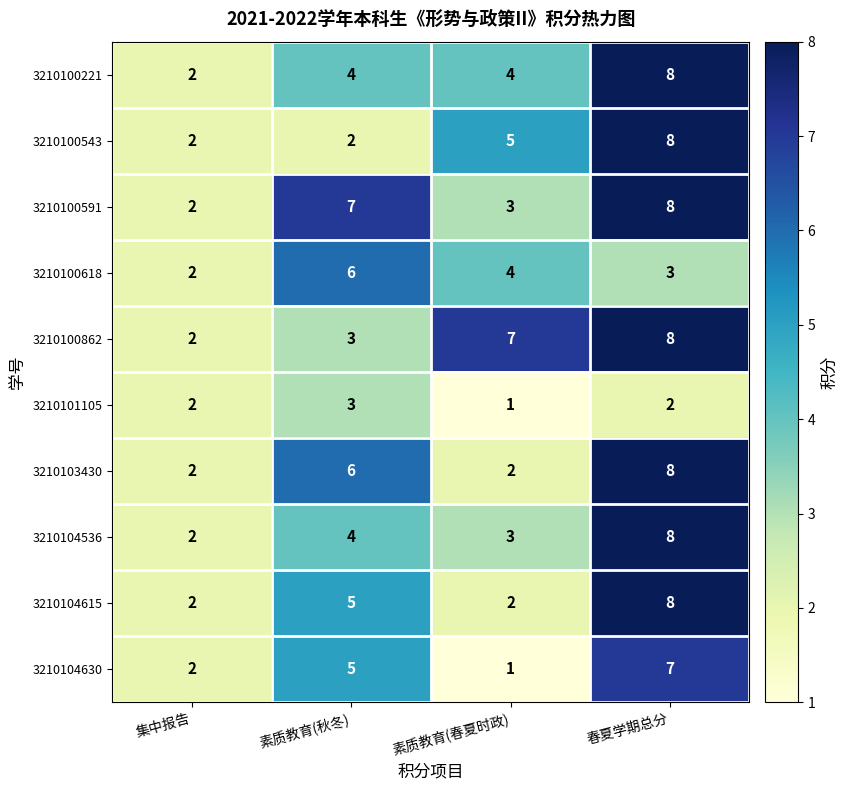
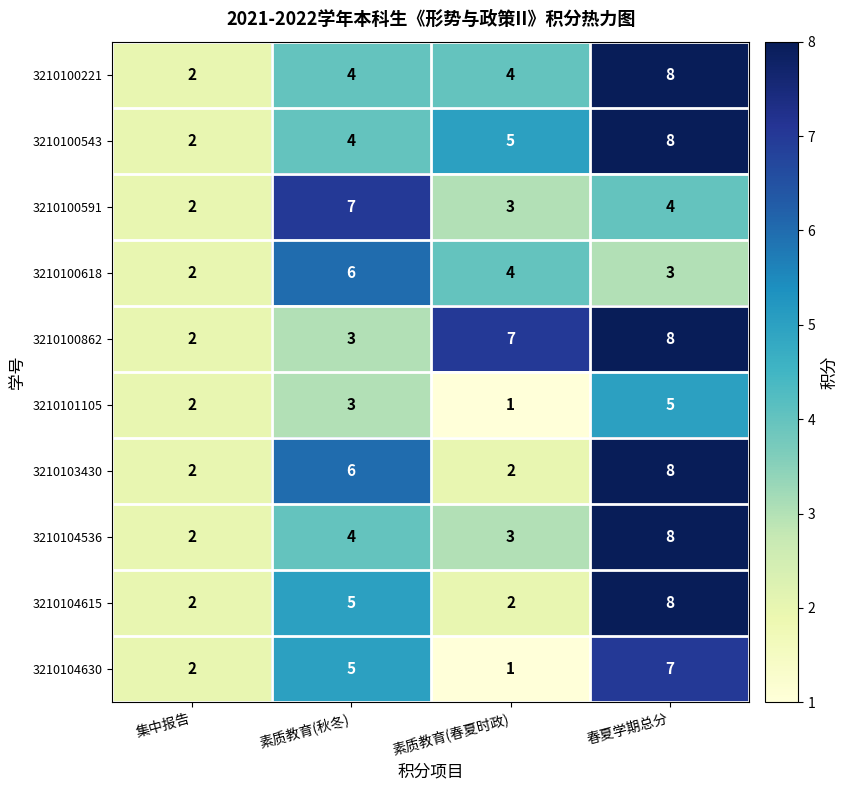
3210100543, 素质教育(秋冬): 2 -> 4
3210100591, 春夏学期总分: 8 -> 4
3210101105, 春夏学期总分: 2 -> 5
